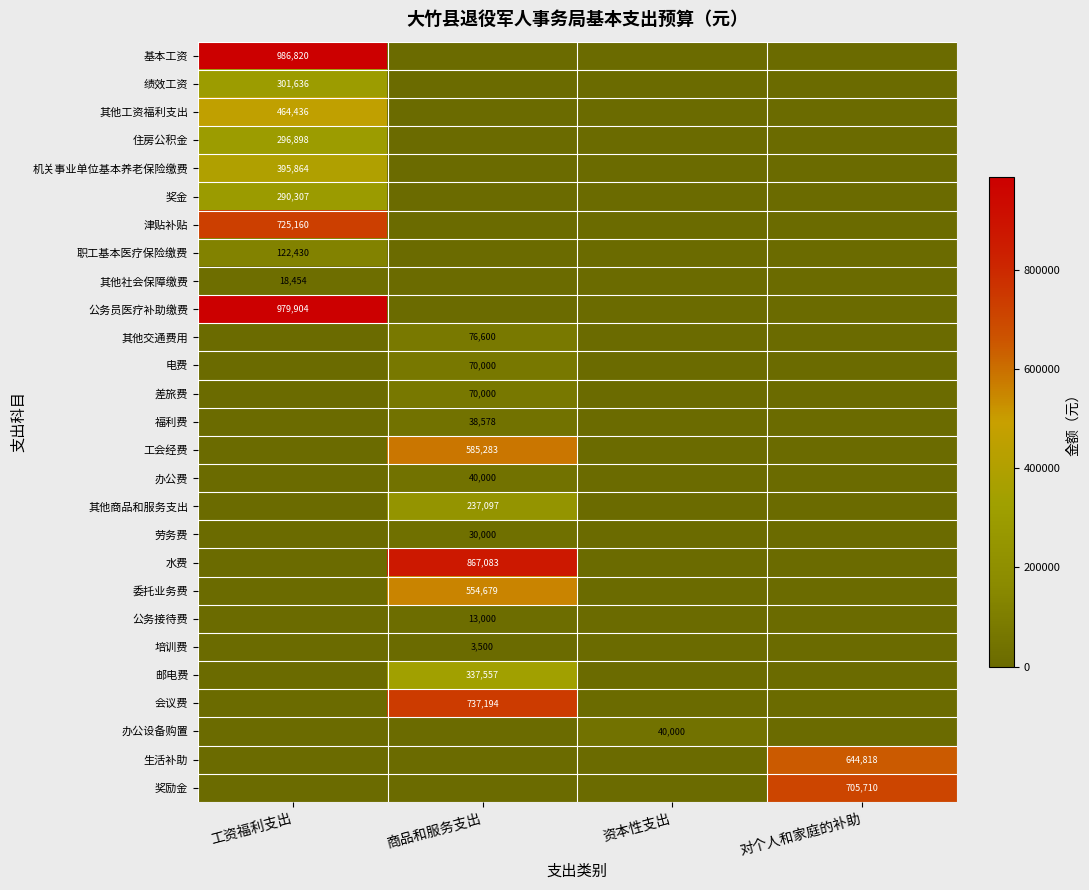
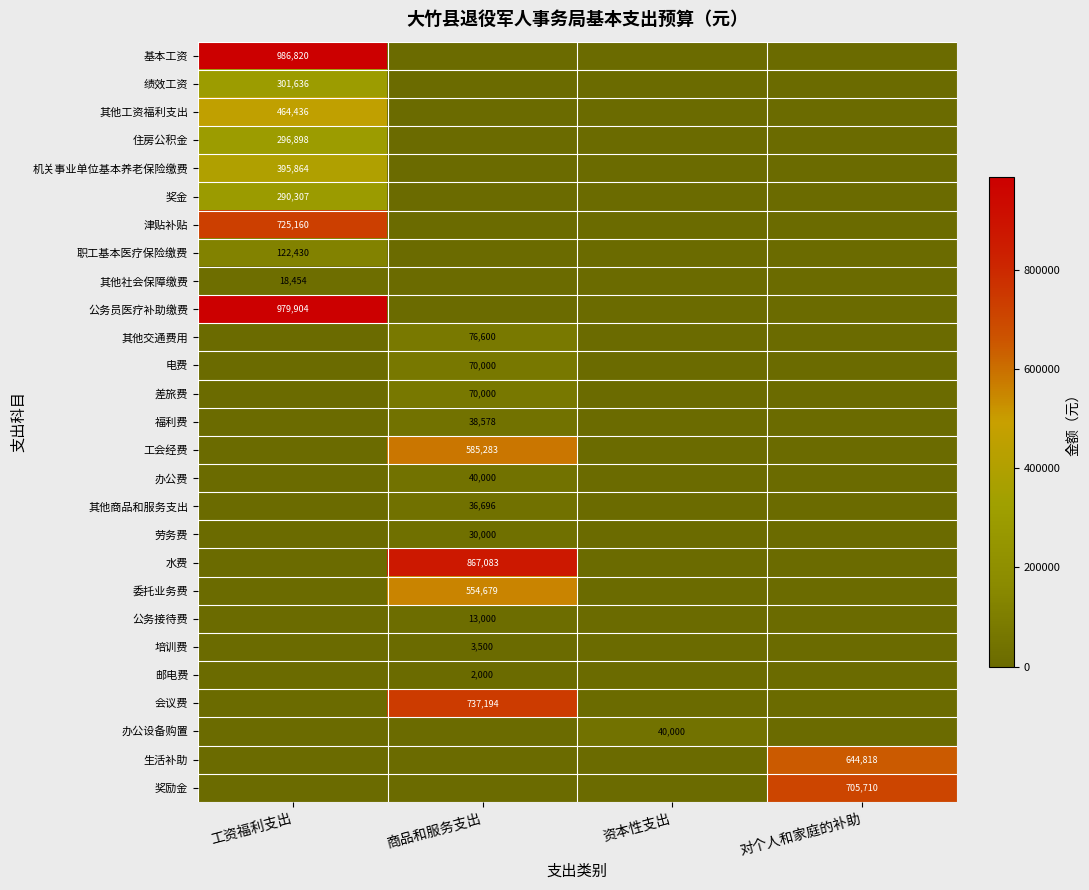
其他商品和服务支出, 商品和服务支出: 237,097 -> 36,696
邮电费, 商品和服务支出: 337,557 -> 2,000
